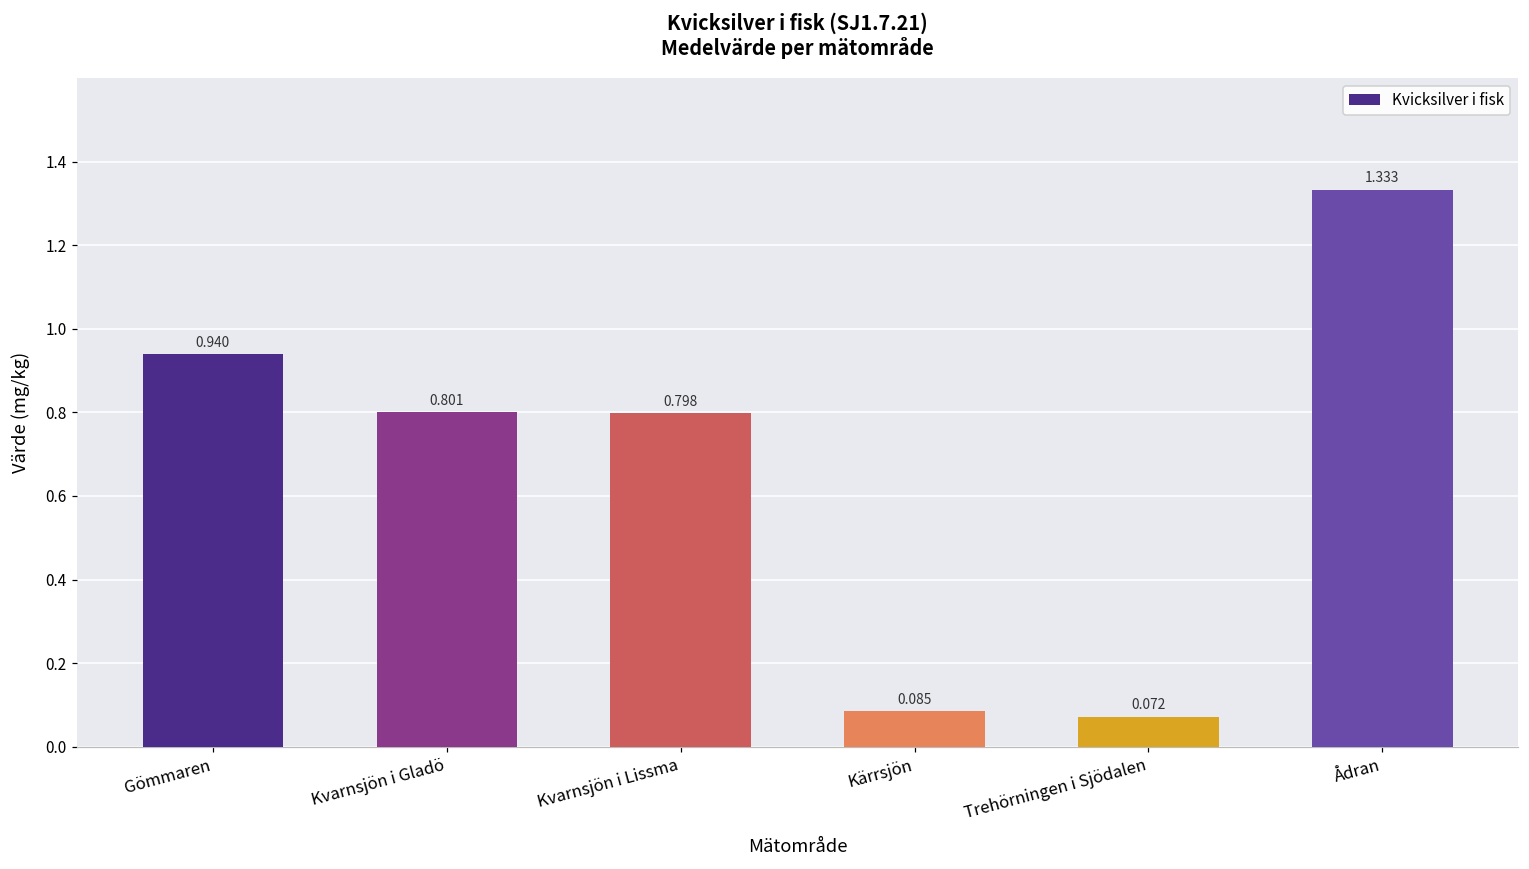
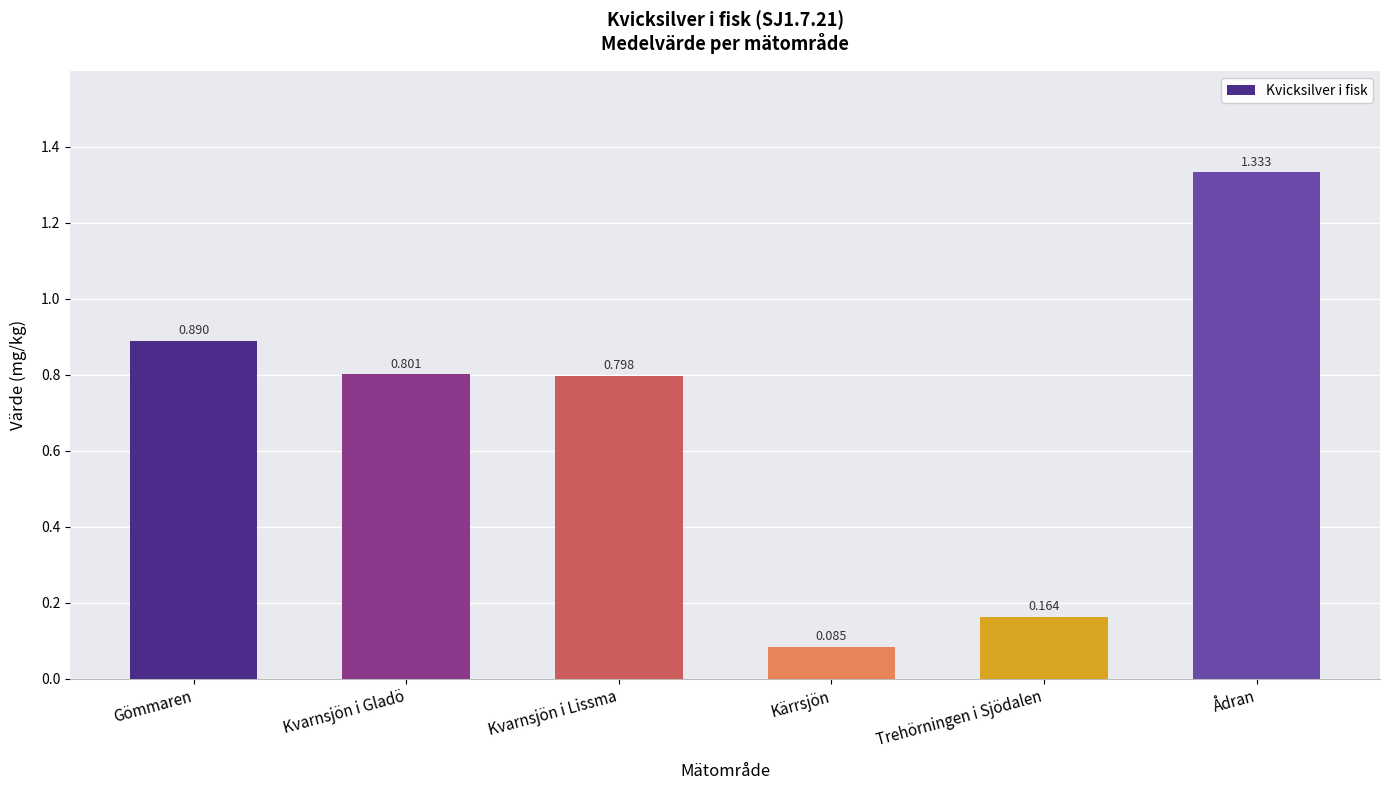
Gömmaren: 0.940 -> 0.890
Trehörningen i Sjödalen: 0.072 -> 0.164
